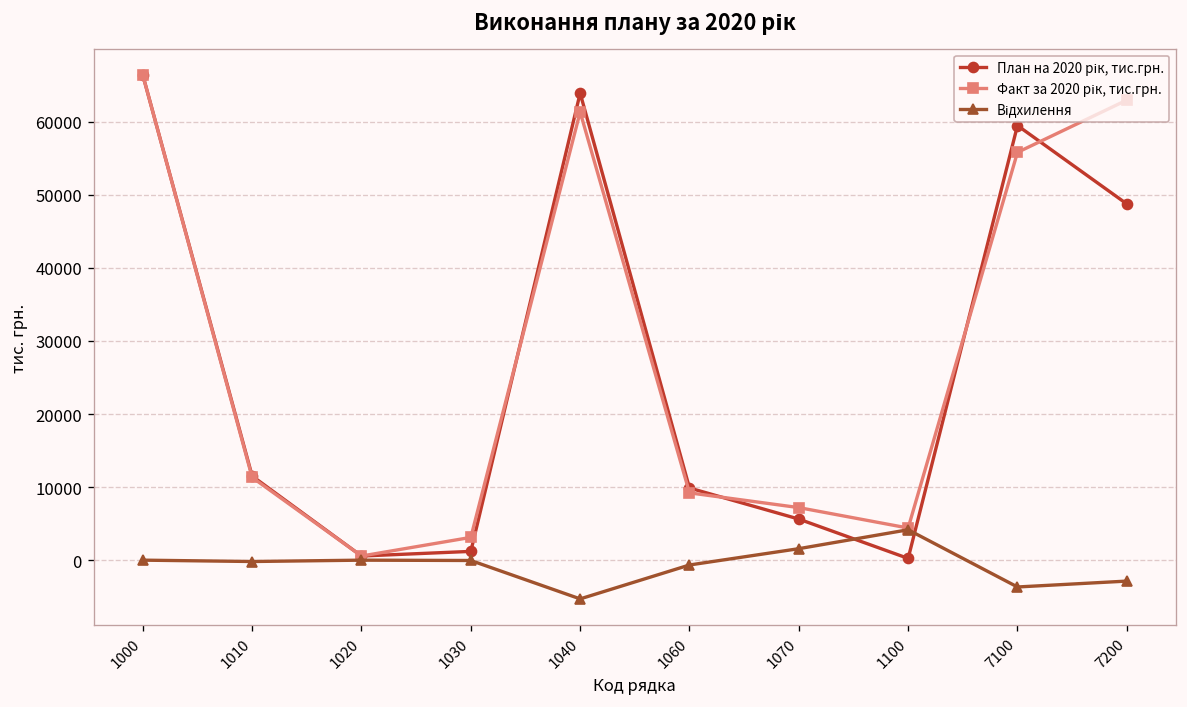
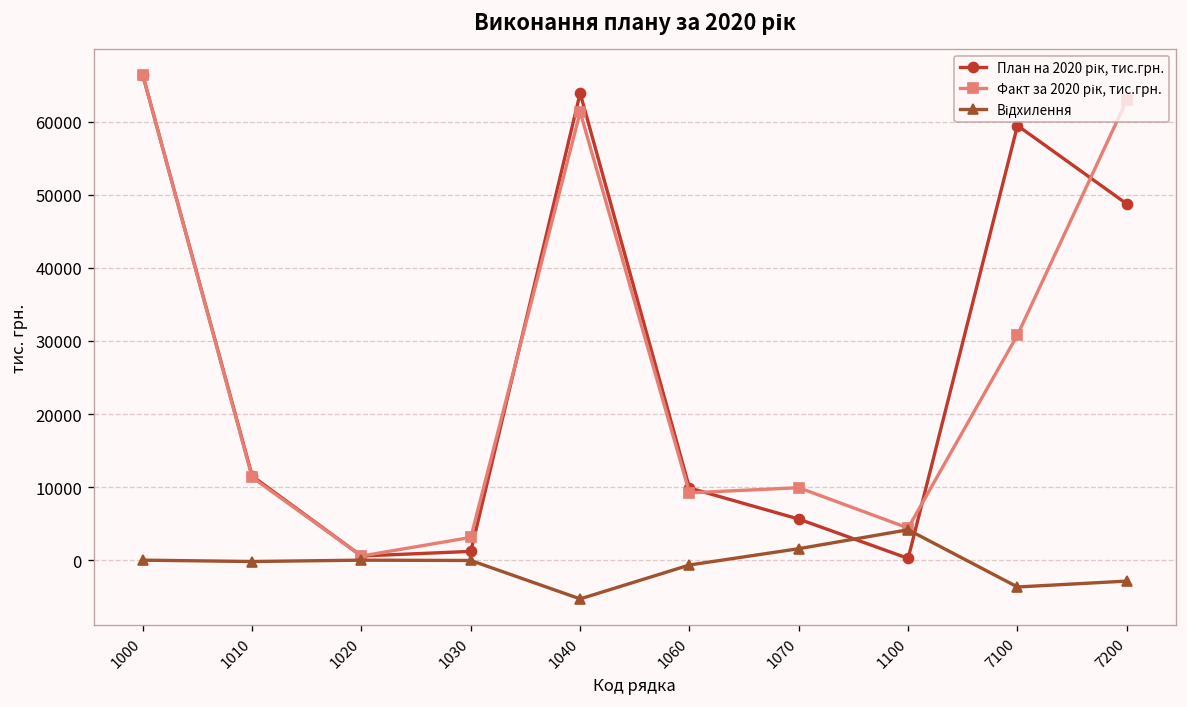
Факт за 2020 рік, тис.грн., 1070: 7000 -> 10000
Факт за 2020 рік, тис.грн., 7100: 56000 -> 31000
